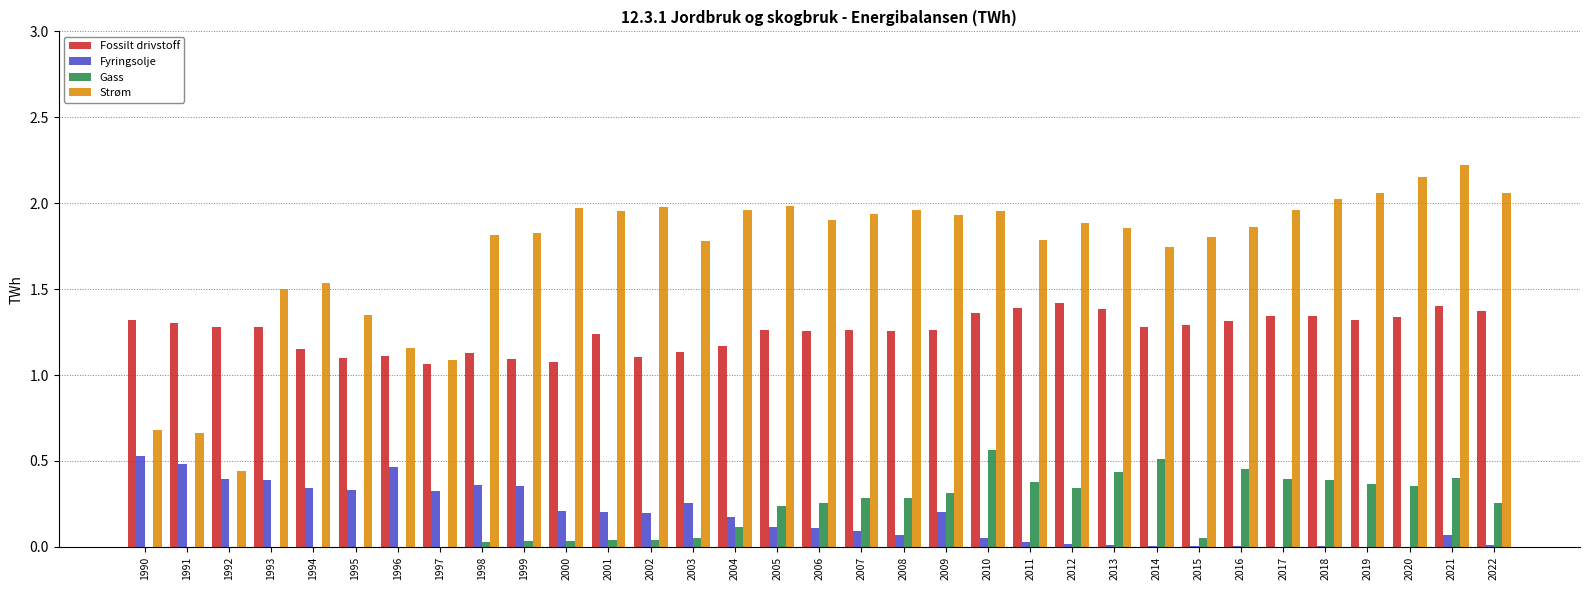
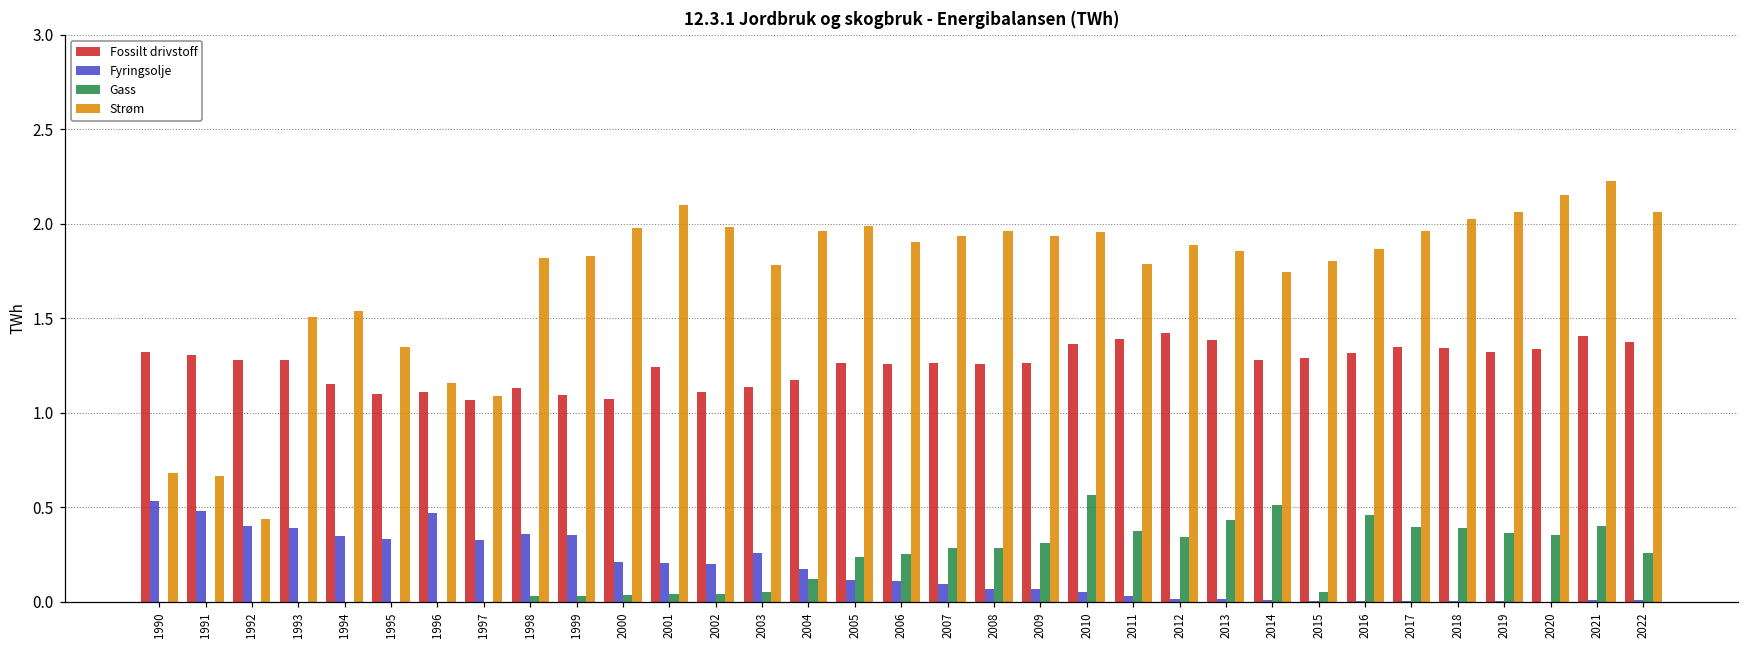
Strøm, 2001: 1.95 -> 2.10
Fyringsolje, 2009: 0.20 -> 0.07
Fyringsolje, 2021: 0.07 -> 0.01
